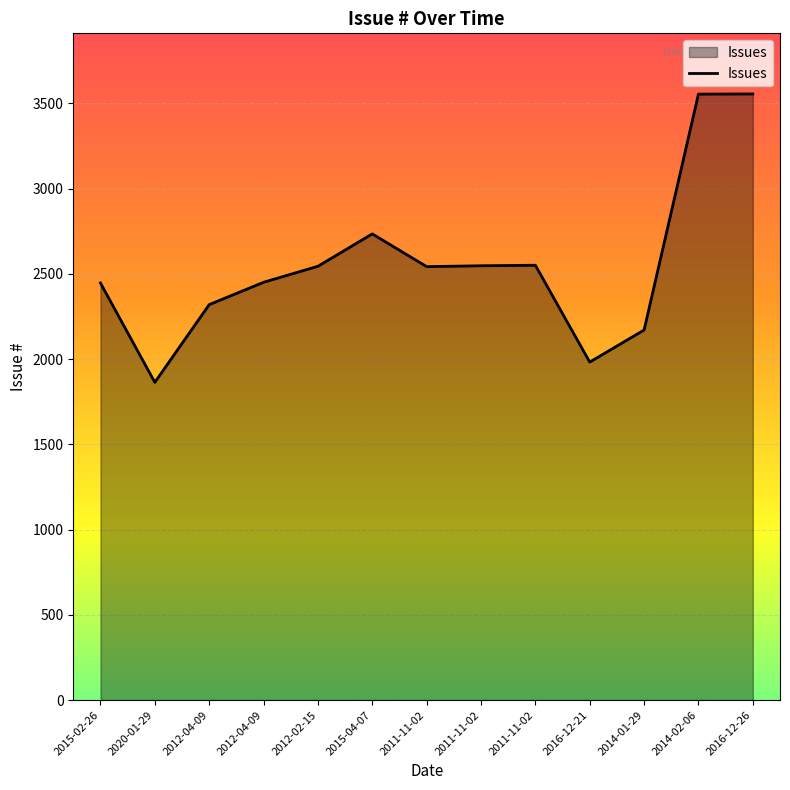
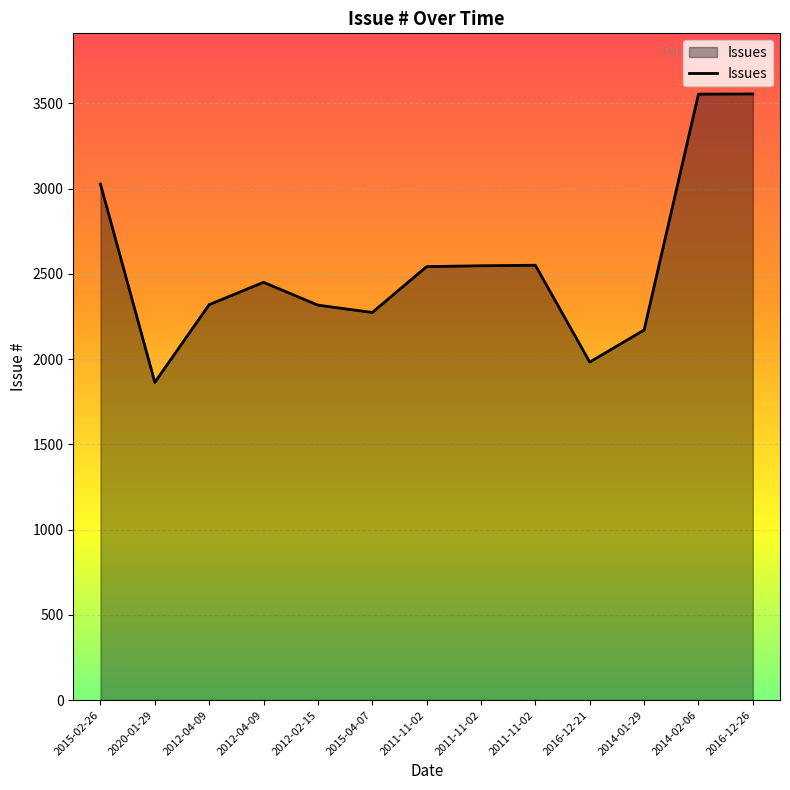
2015-02-26: 2450 -> 3030
2012-02-15: 2550 -> 2320
2015-04-07: 2740 -> 2270
